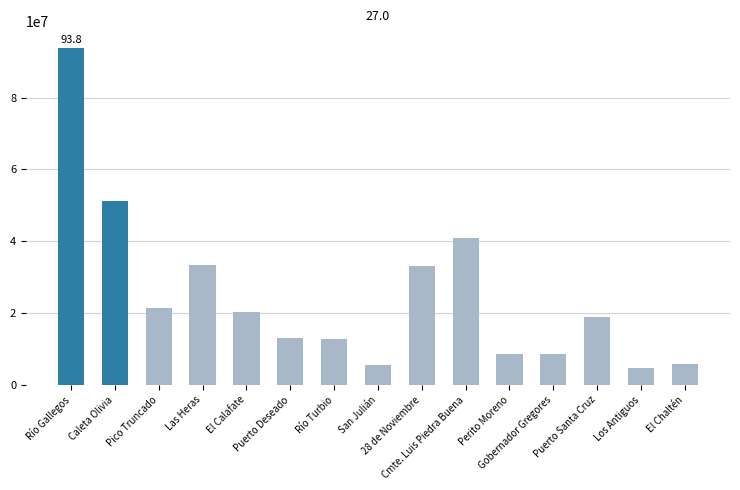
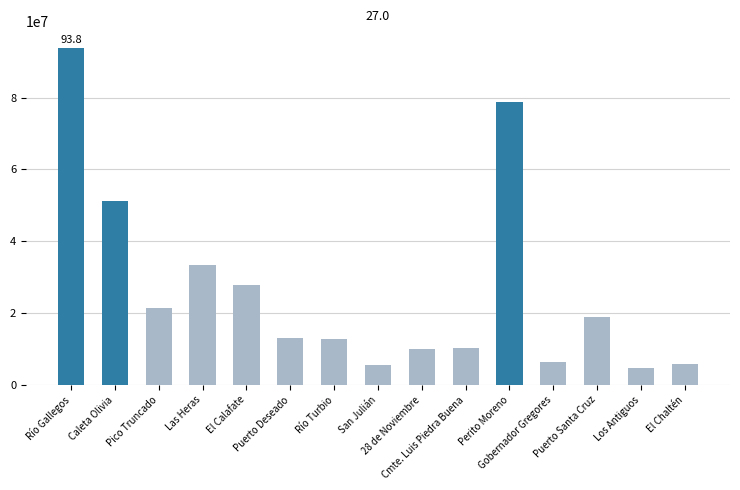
El Calafate: 20000000 -> 28000000
28 de Noviembre: 33000000 -> 10000000
Cmte. Luis Piedra Buena: 41000000 -> 10000000
Perito Moreno: 9000000 -> 79000000
Gobernador Gregores: 9000000 -> 6000000
